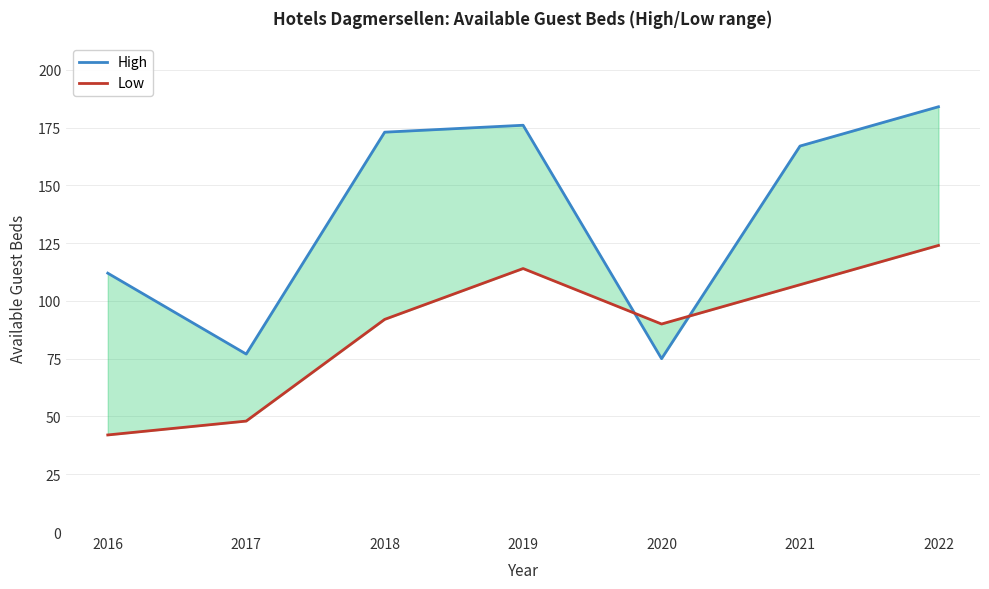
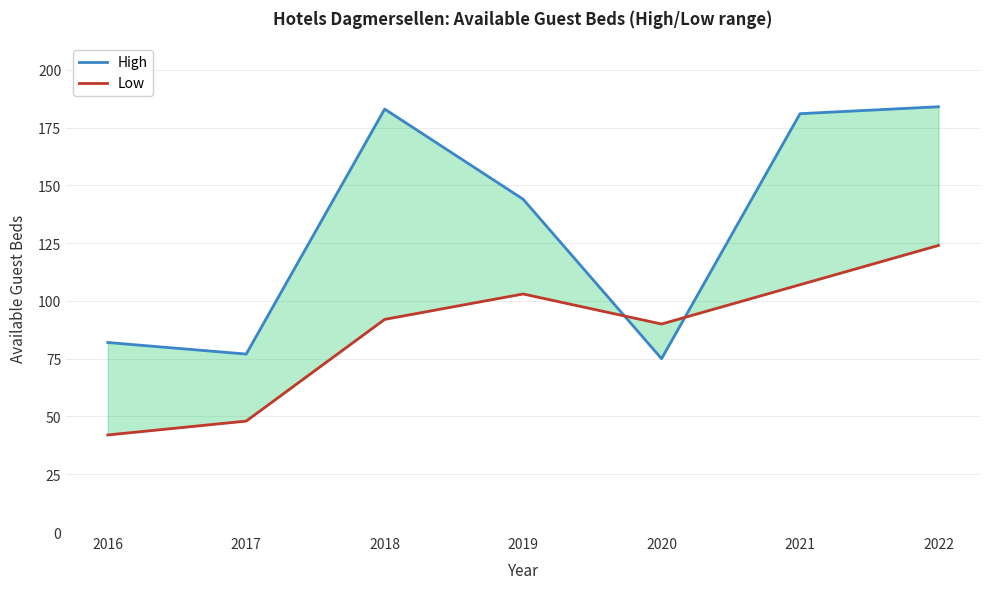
High, 2016: 112 -> 82
High, 2018: 173 -> 183
High, 2019: 176 -> 144
Low, 2019: 114 -> 103
High, 2021: 167 -> 181
